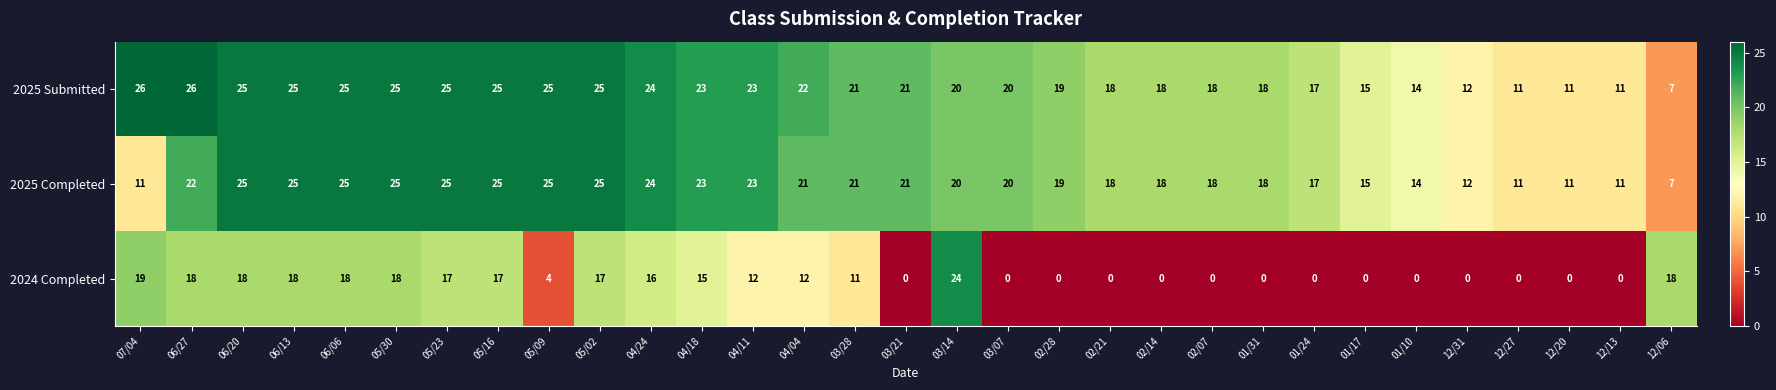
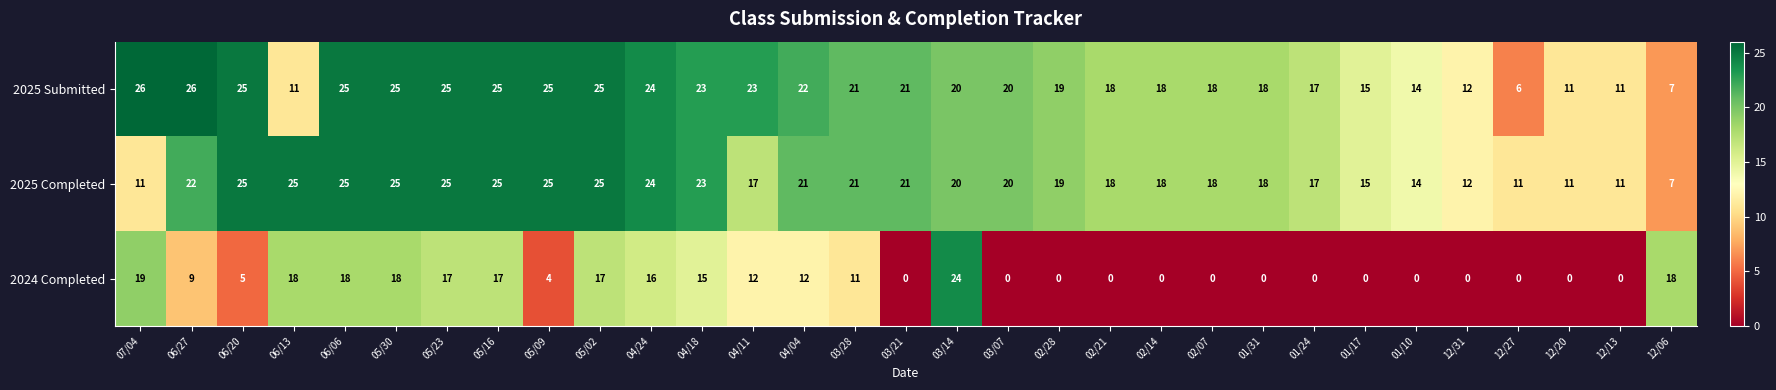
2025 Submitted, 06/13: 25 -> 11
2025 Submitted, 12/27: 11 -> 6
2025 Completed, 04/11: 23 -> 17
2024 Completed, 06/27: 18 -> 9
2024 Completed, 06/20: 18 -> 5
